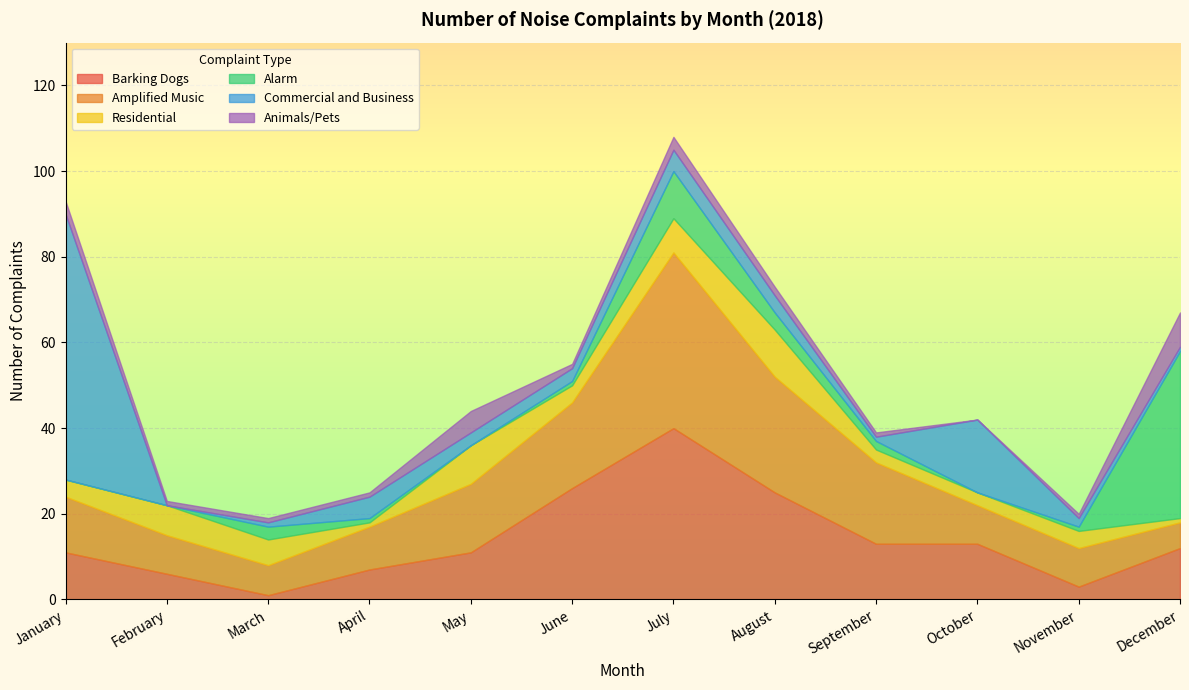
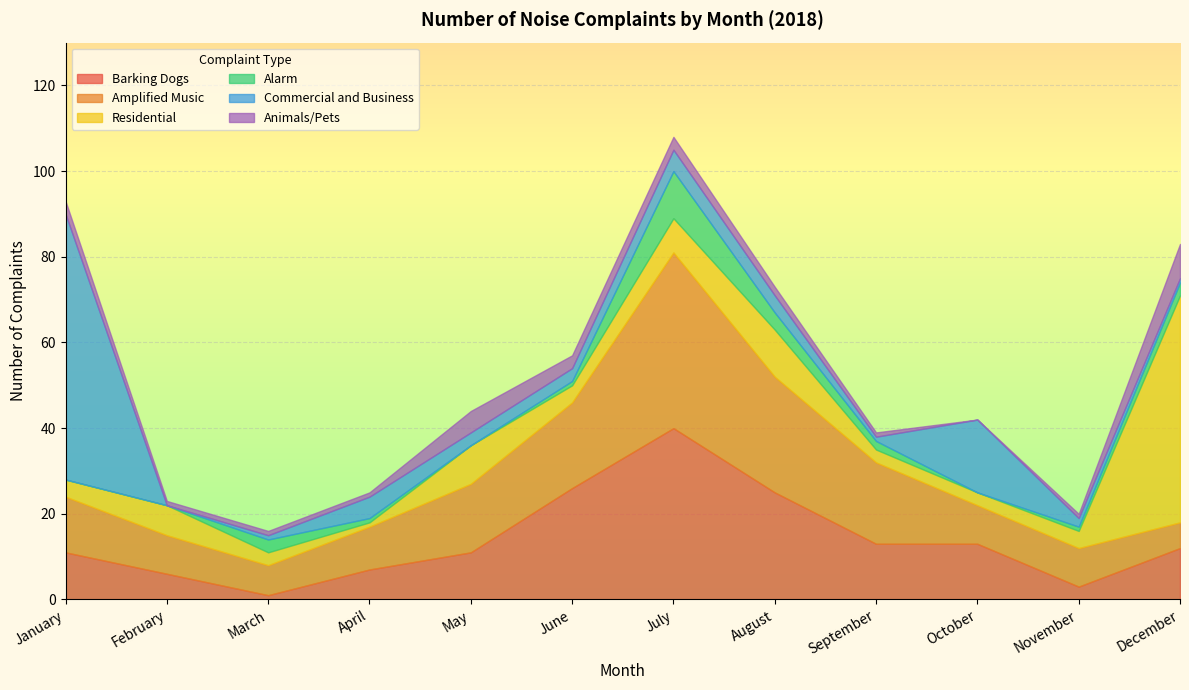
Residential, March: 6 -> 3
Animals/Pets, June: 1 -> 3
Residential, December: 1 -> 53
Alarm, December: 39 -> 3
